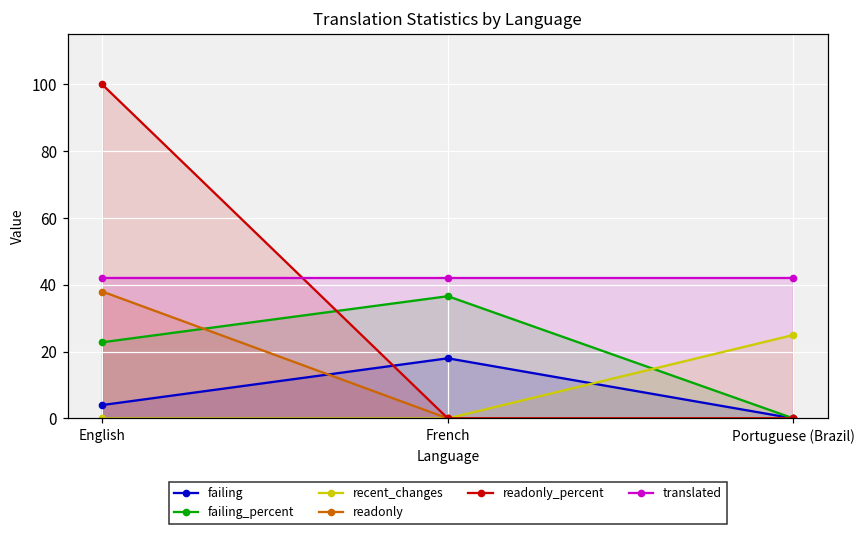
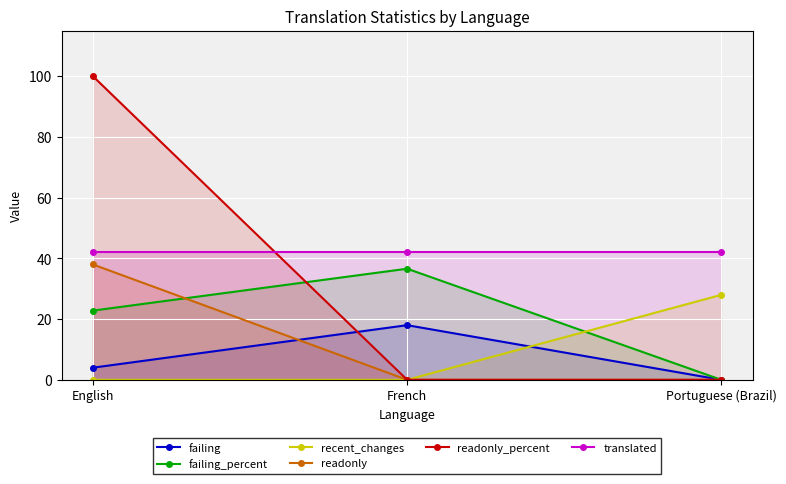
recent_changes, Portuguese (Brazil): 25 -> 28
